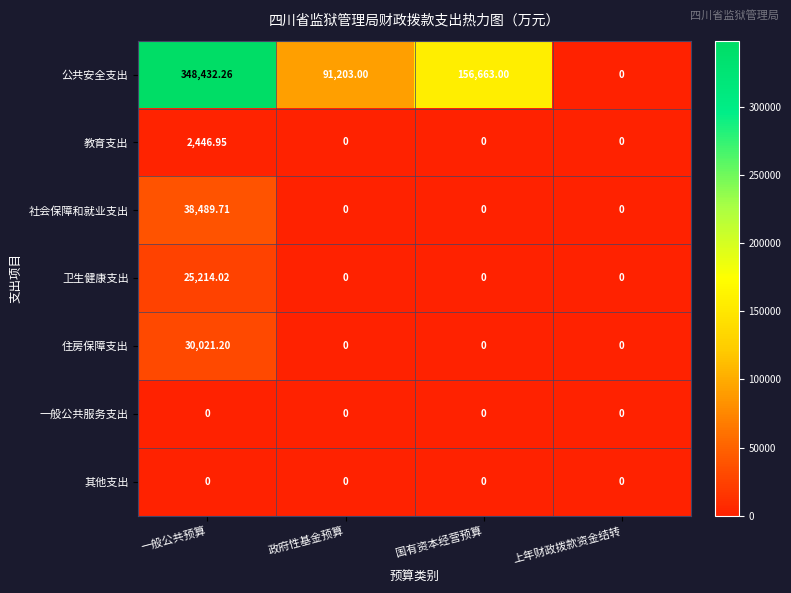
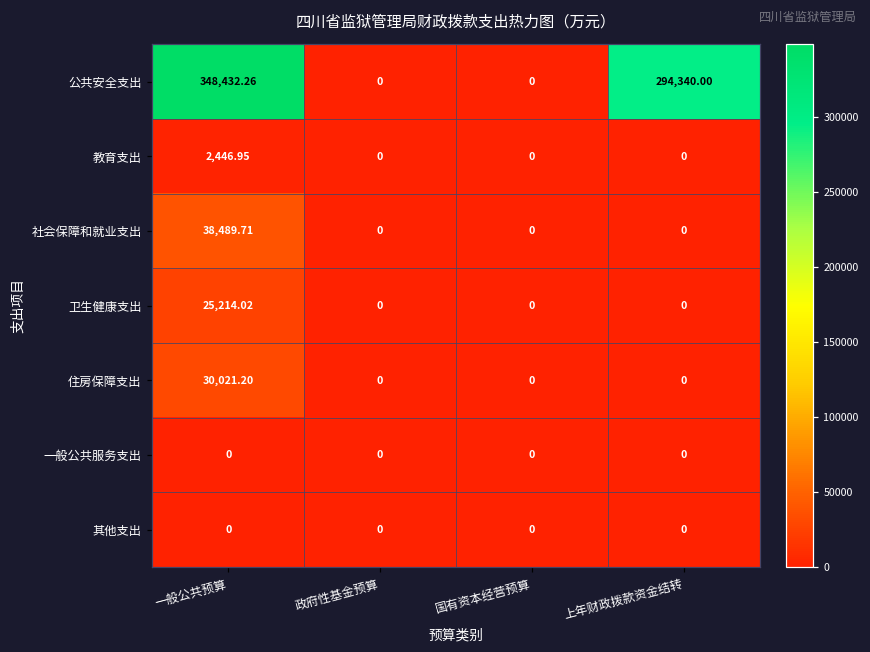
公共安全支出, 政府性基金预算: 91,203.00 -> 0
公共安全支出, 国有资本经营预算: 156,663.00 -> 0
公共安全支出, 上年财政拨款资金结转: 0 -> 294,340.00
